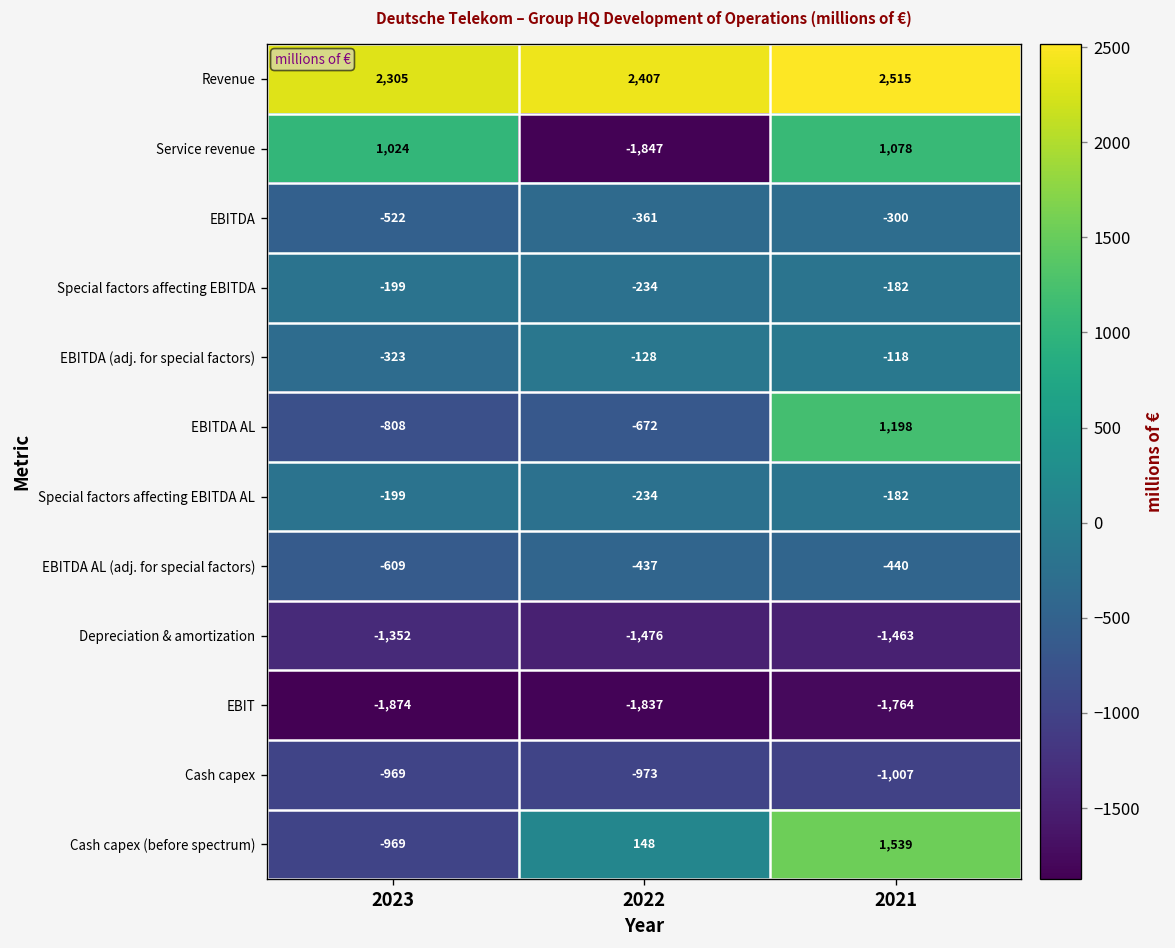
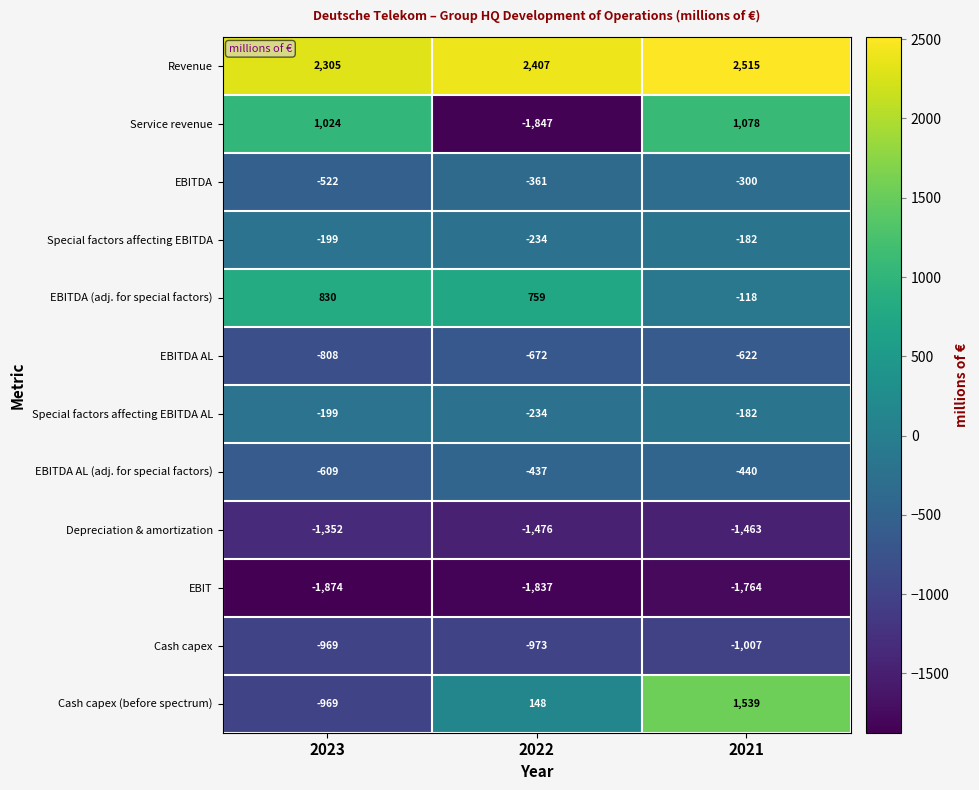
EBITDA (adj. for special factors), 2023: -323 -> 830
EBITDA (adj. for special factors), 2022: -128 -> 759
EBITDA AL, 2021: 1,198 -> -622
